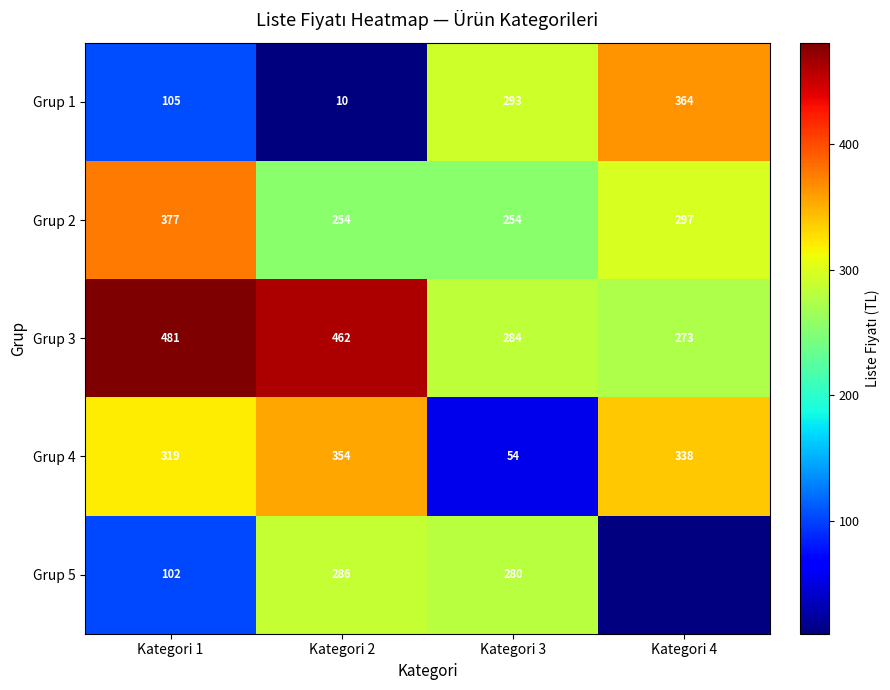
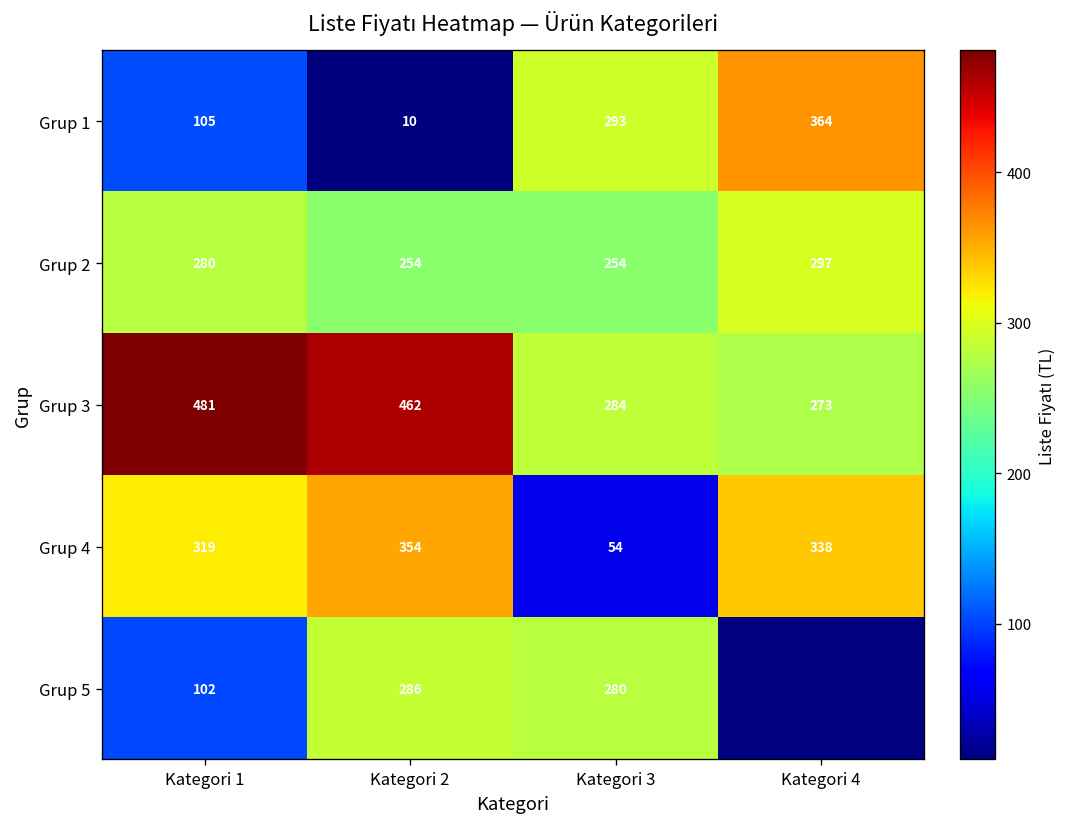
Grup 2, Kategori 1: 377 -> 280
